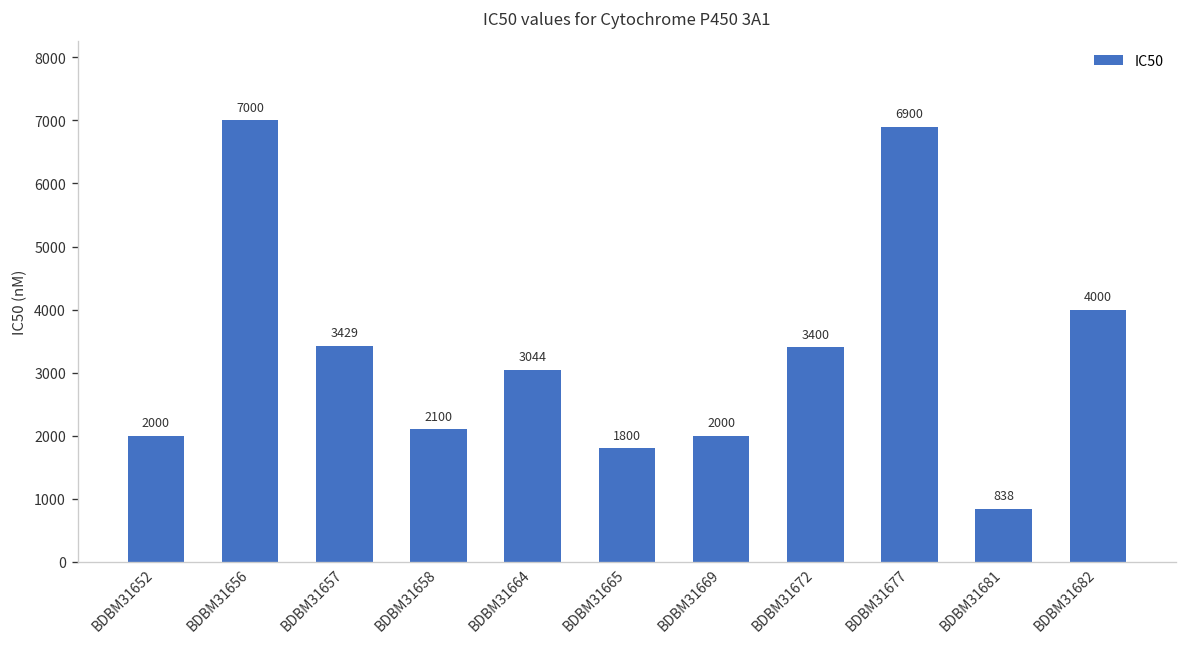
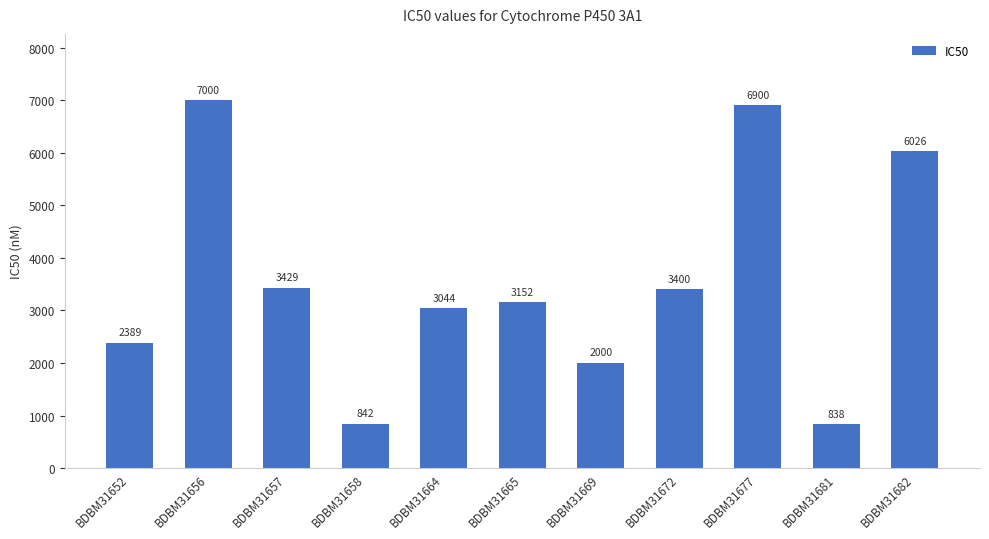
BDBM31652: 2000 -> 2389
BDBM31658: 2100 -> 842
BDBM31665: 1800 -> 3152
BDBM31682: 4000 -> 6026
